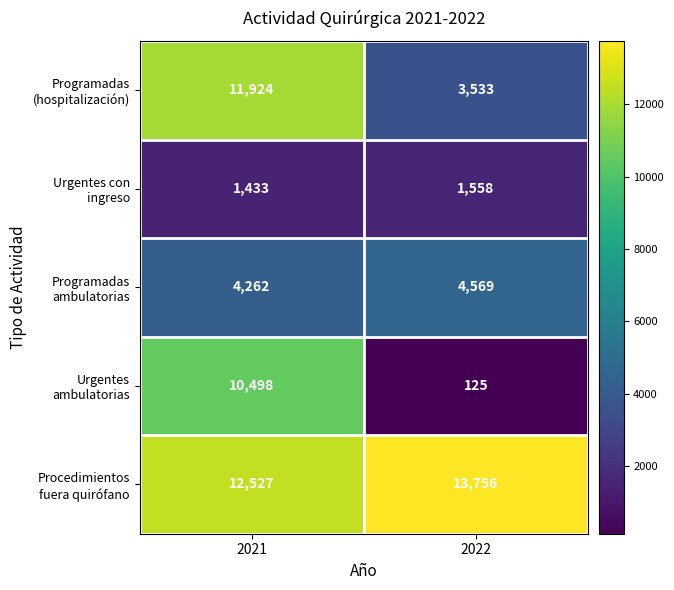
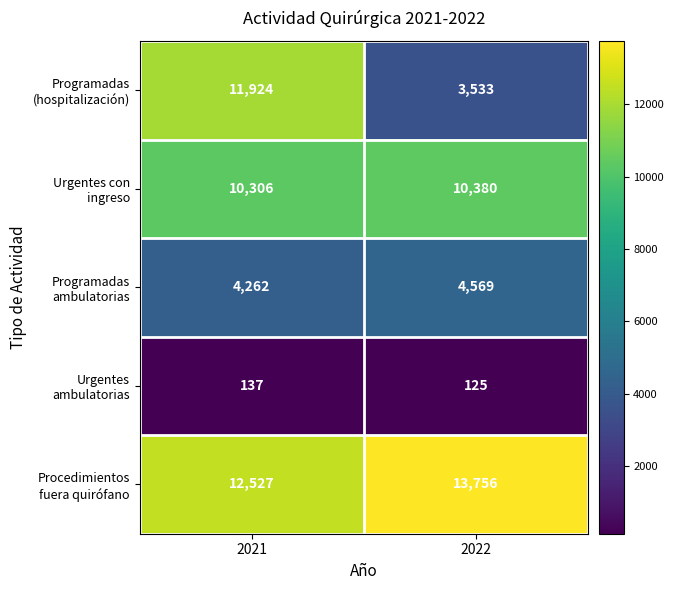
Urgentes con ingreso, 2021: 1,433 -> 10,306
Urgentes con ingreso, 2022: 1,558 -> 10,380
Urgentes ambulatorias, 2021: 10,498 -> 137
